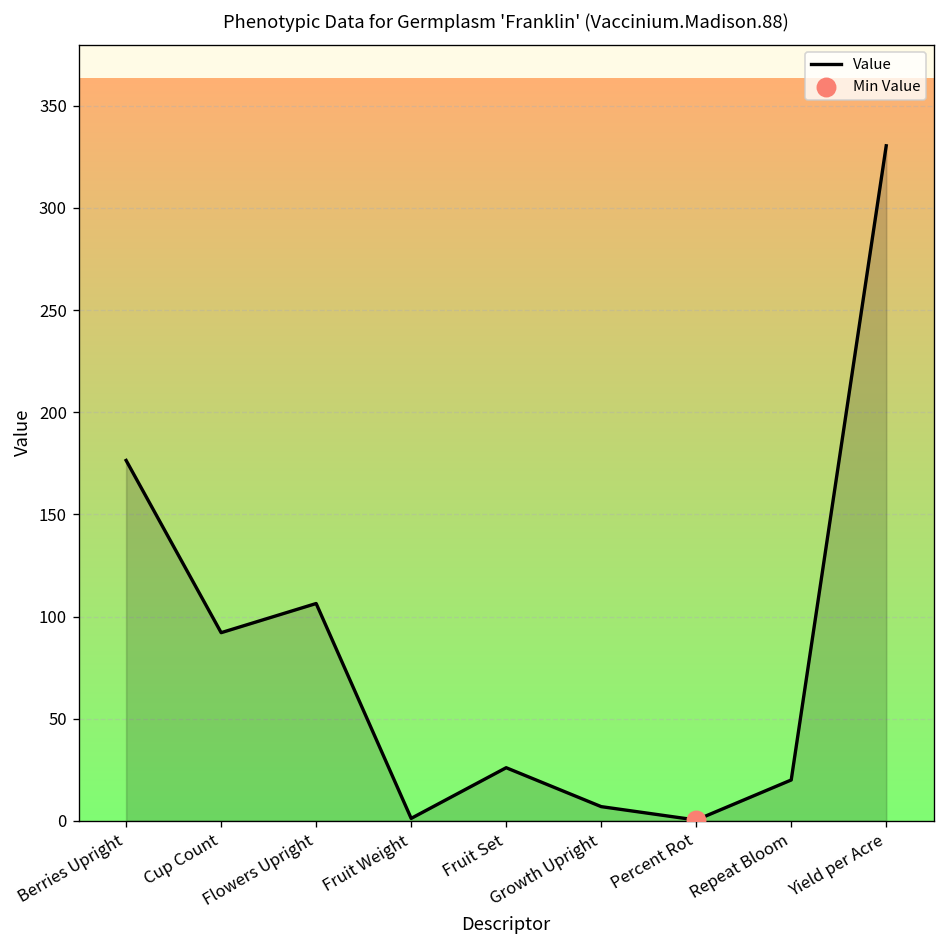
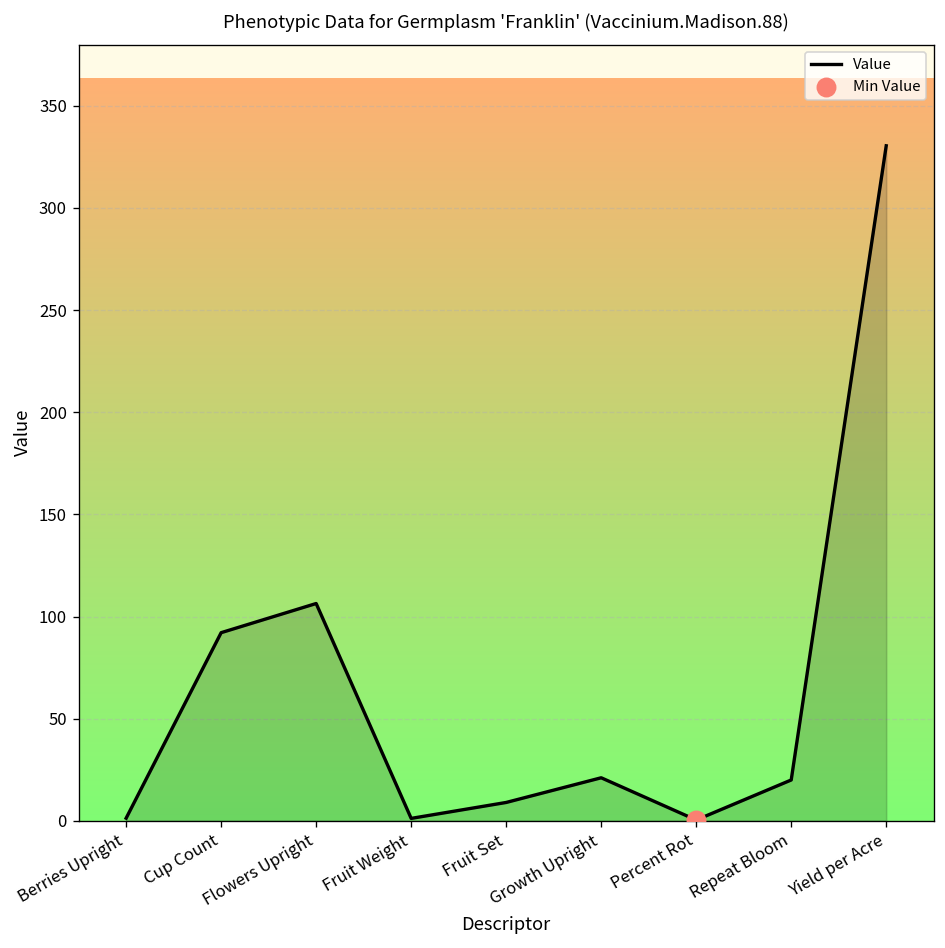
Value, Berries Upright: 176 -> 1
Value, Fruit Set: 26 -> 9
Value, Growth Upright: 7 -> 21
